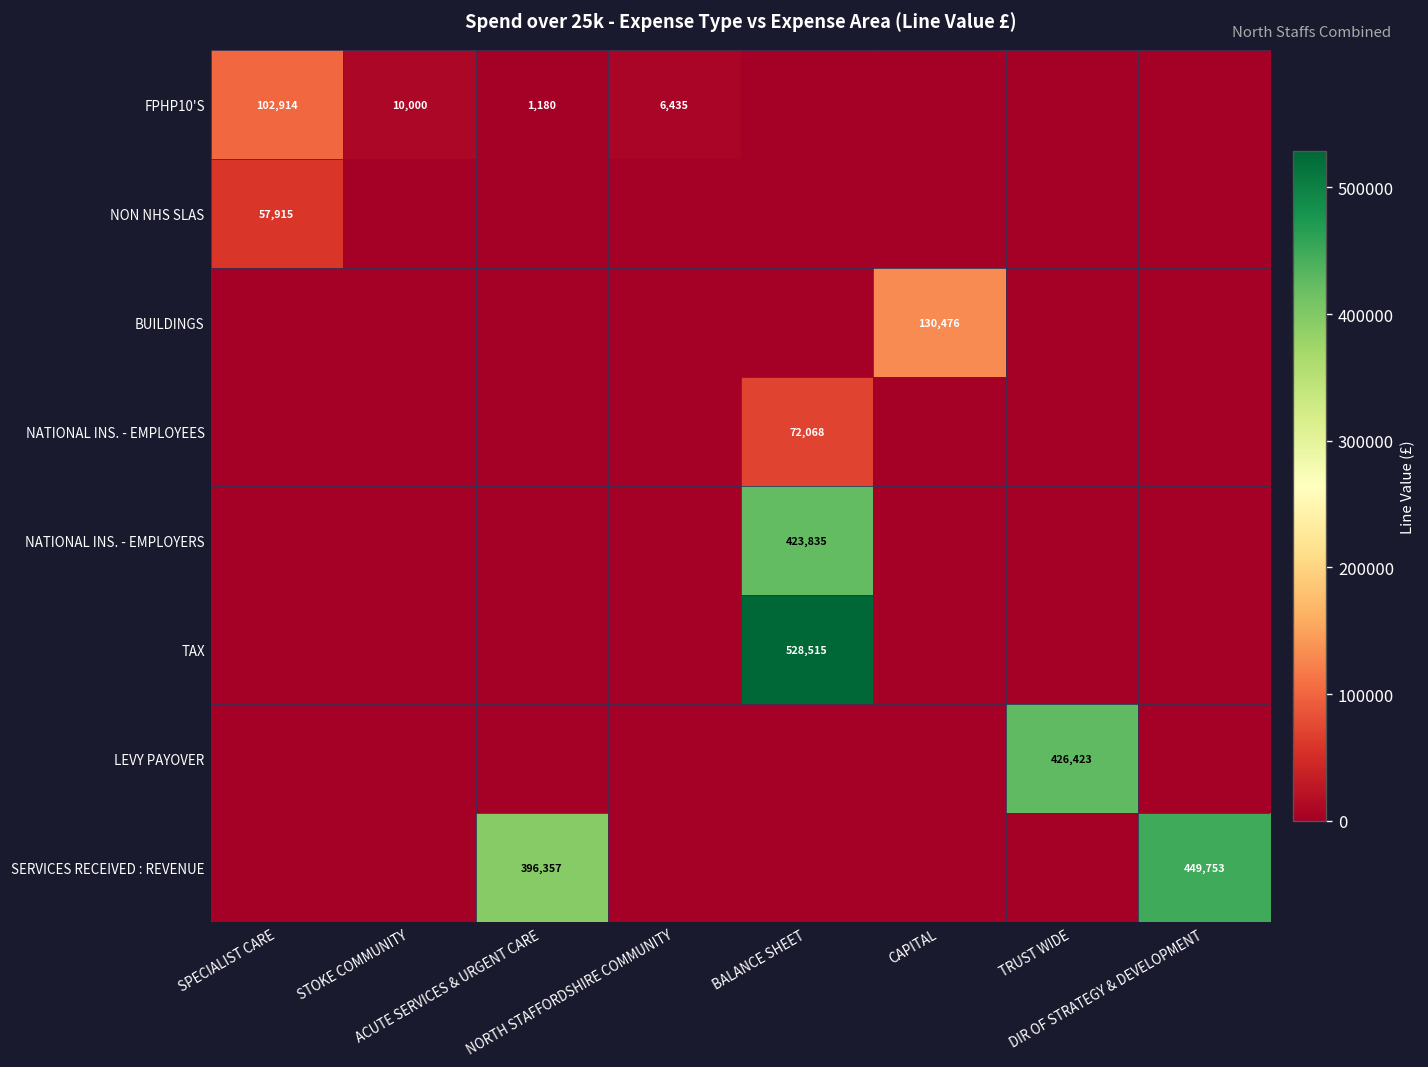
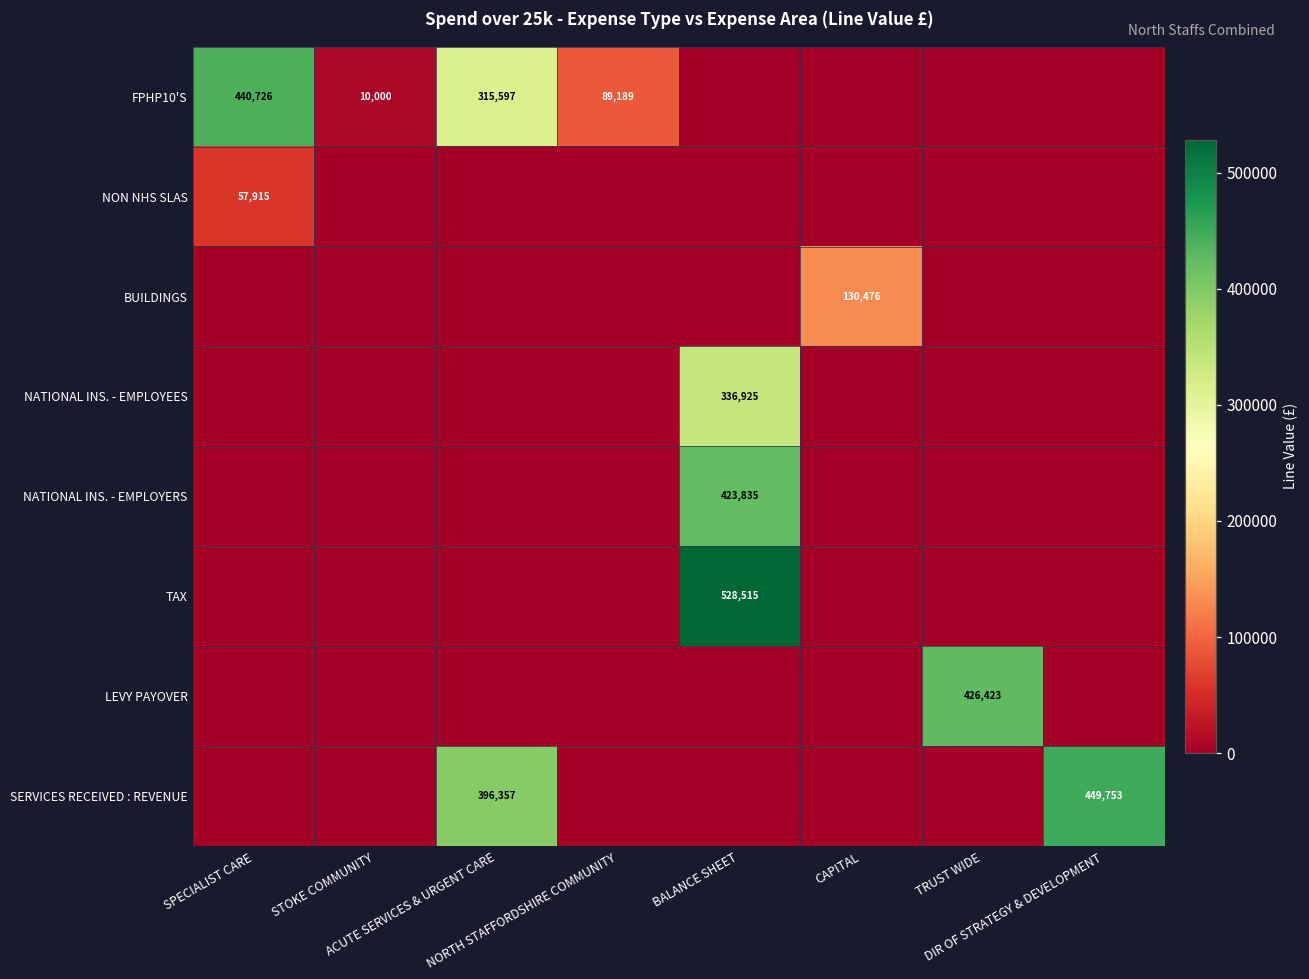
FPHP10'S, SPECIALIST CARE: 102,914 -> 440,726
FPHP10'S, ACUTE SERVICES & URGENT CARE: 1,180 -> 315,597
FPHP10'S, NORTH STAFFORDSHIRE COMMUNITY: 6,435 -> 89,189
NATIONAL INS. - EMPLOYEES, BALANCE SHEET: 72,068 -> 336,925
